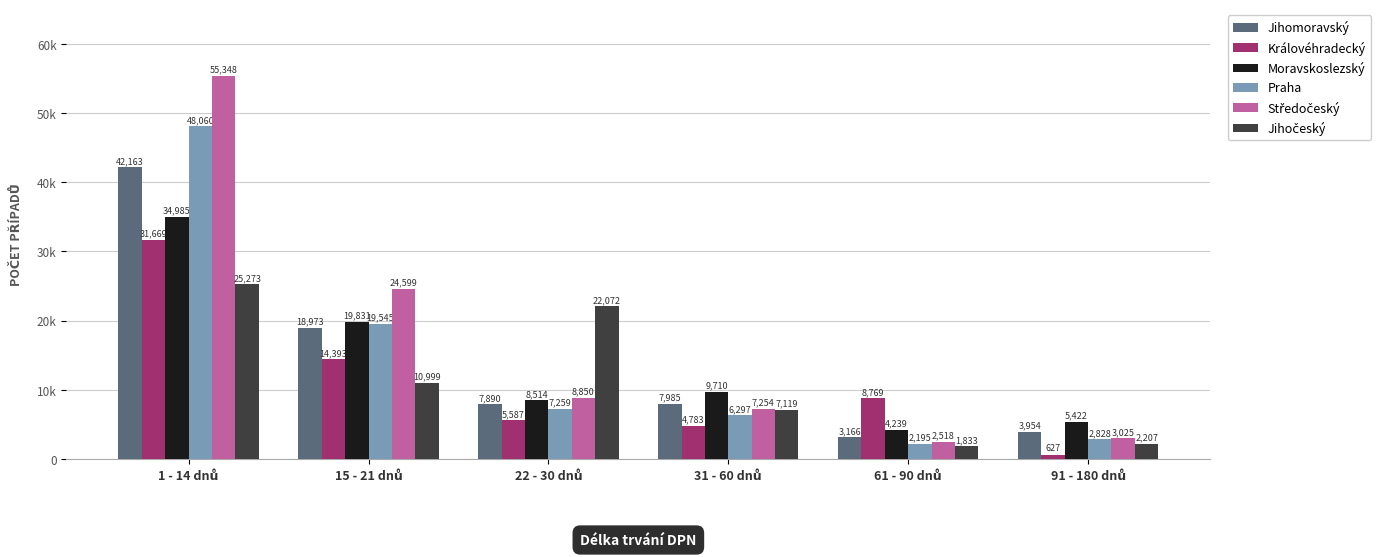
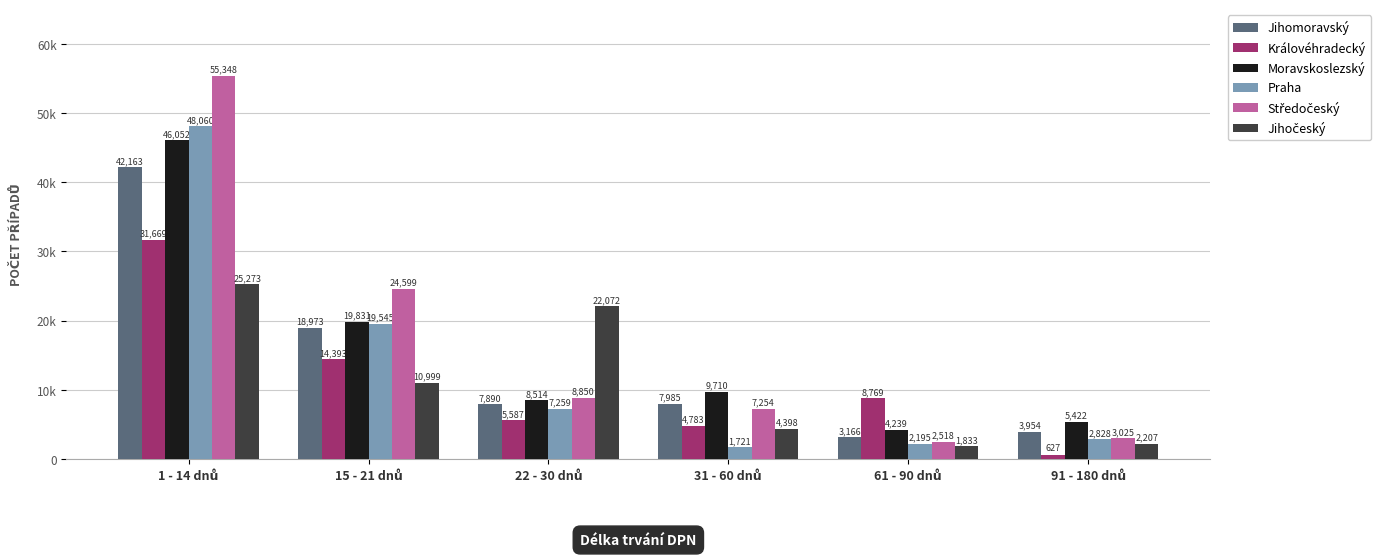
Moravskoslezský, 1 - 14 dnů: 34,985 -> 46,052
Praha, 31 - 60 dnů: 6,297 -> 1,721
Jihočeský, 31 - 60 dnů: 7,119 -> 4,398
